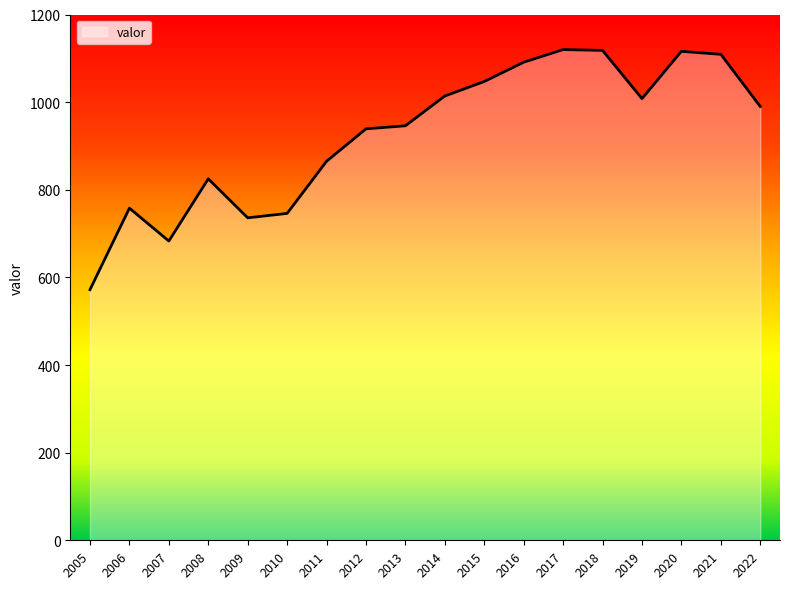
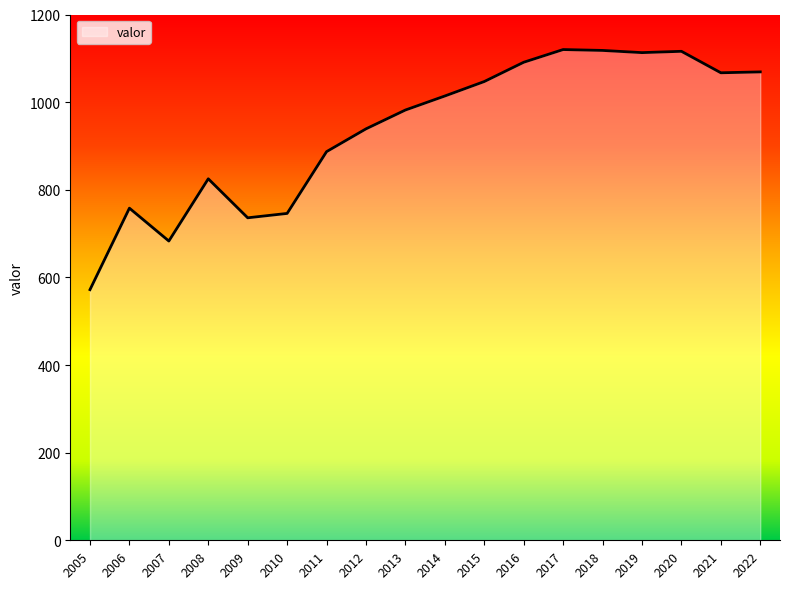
2011: 870 -> 890
2013: 950 -> 980
2019: 1010 -> 1110
2021: 1110 -> 1070
2022: 990 -> 1070
